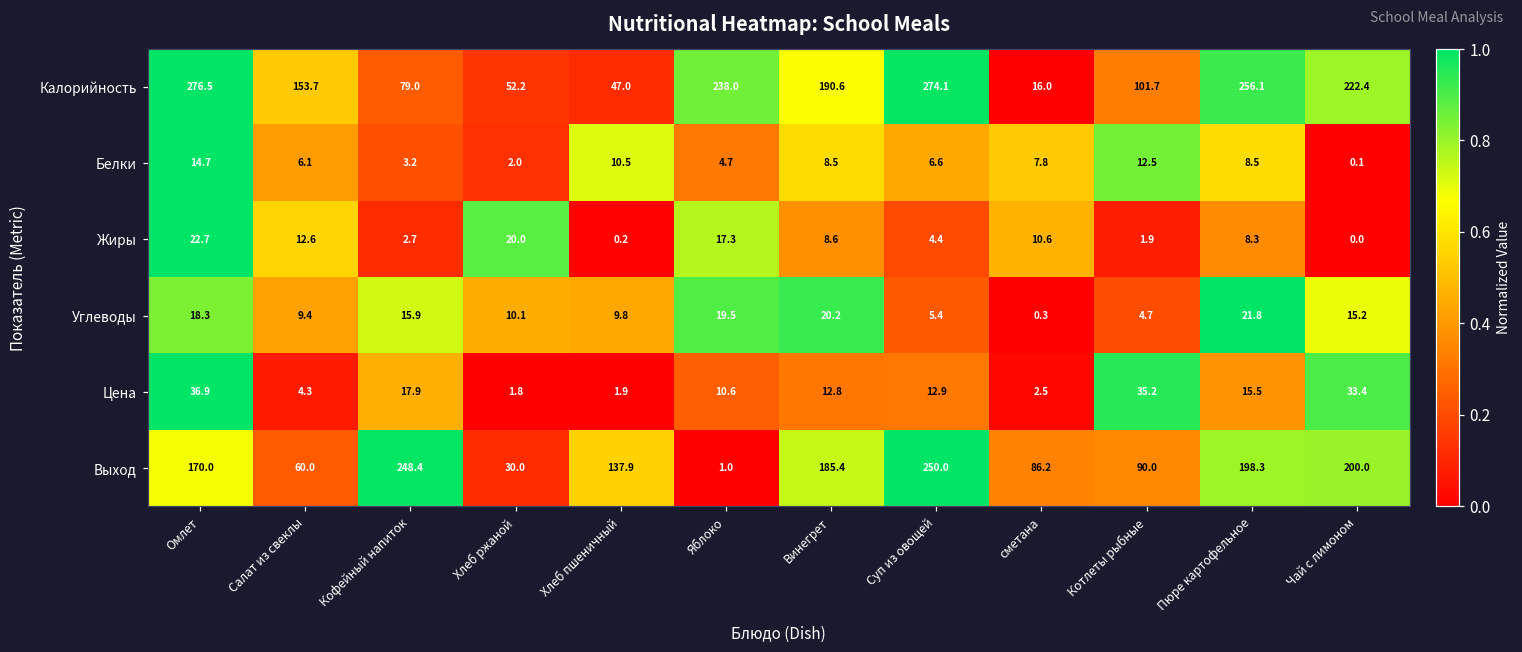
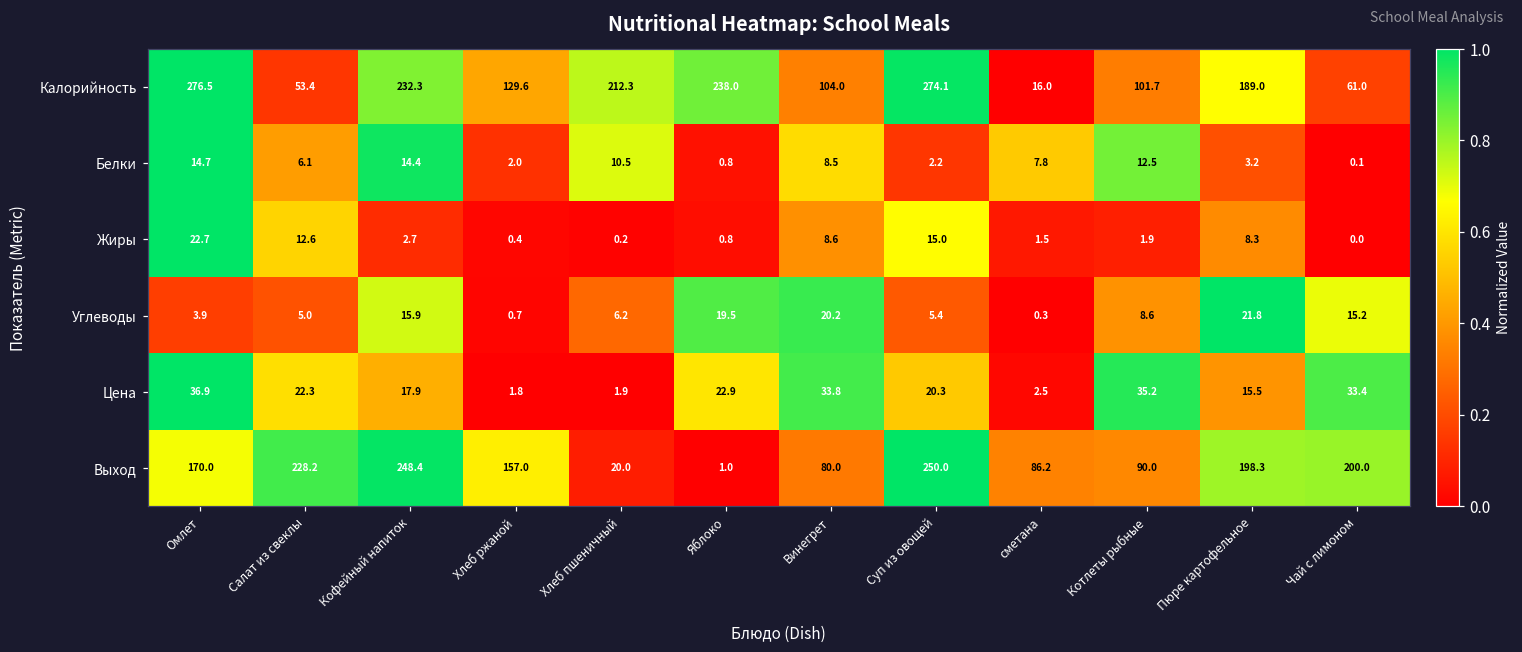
Калорийность, Салат из свеклы: 153.7 -> 53.4
Калорийность, Кофейный напиток: 79.0 -> 232.3
Калорийность, Хлеб ржаной: 52.2 -> 129.6
Калорийность, Хлеб пшеничный: 47.0 -> 212.3
Калорийность, Винегрет: 190.6 -> 104.0
Калорийность, Пюре картофельное: 256.1 -> 189.0
Калорийность, Чай с лимоном: 222.4 -> 61.0
Белки, Кофейный напиток: 3.2 -> 14.4
Белки, Яблоко: 4.7 -> 0.8
Белки, Суп из овощей: 6.6 -> 2.2
Белки, Пюре картофельное: 8.5 -> 3.2
Жиры, Хлеб ржаной: 20.0 -> 0.4
Жиры, Яблоко: 17.3 -> 0.8
Жиры, Суп из овощей: 4.4 -> 15.0
Жиры, сметана: 10.6 -> 1.5
Углеводы, Омлет: 18.3 -> 3.9
Углеводы, Салат из свеклы: 9.4 -> 5.0
Углеводы, Хлеб ржаной: 10.1 -> 0.7
Углеводы, Хлеб пшеничный: 9.8 -> 6.2
Углеводы, Котлеты рыбные: 4.7 -> 8.6
Цена, Салат из свеклы: 4.3 -> 22.3
Цена, Яблоко: 10.6 -> 22.9
Цена, Винегрет: 12.8 -> 33.8
Цена, Суп из овощей: 12.9 -> 20.3
Выход, Салат из свеклы: 60.0 -> 228.2
Выход, Хлеб ржаной: 30.0 -> 157.0
Выход, Хлеб пшеничный: 137.9 -> 20.0
Выход, Винегрет: 185.4 -> 80.0
